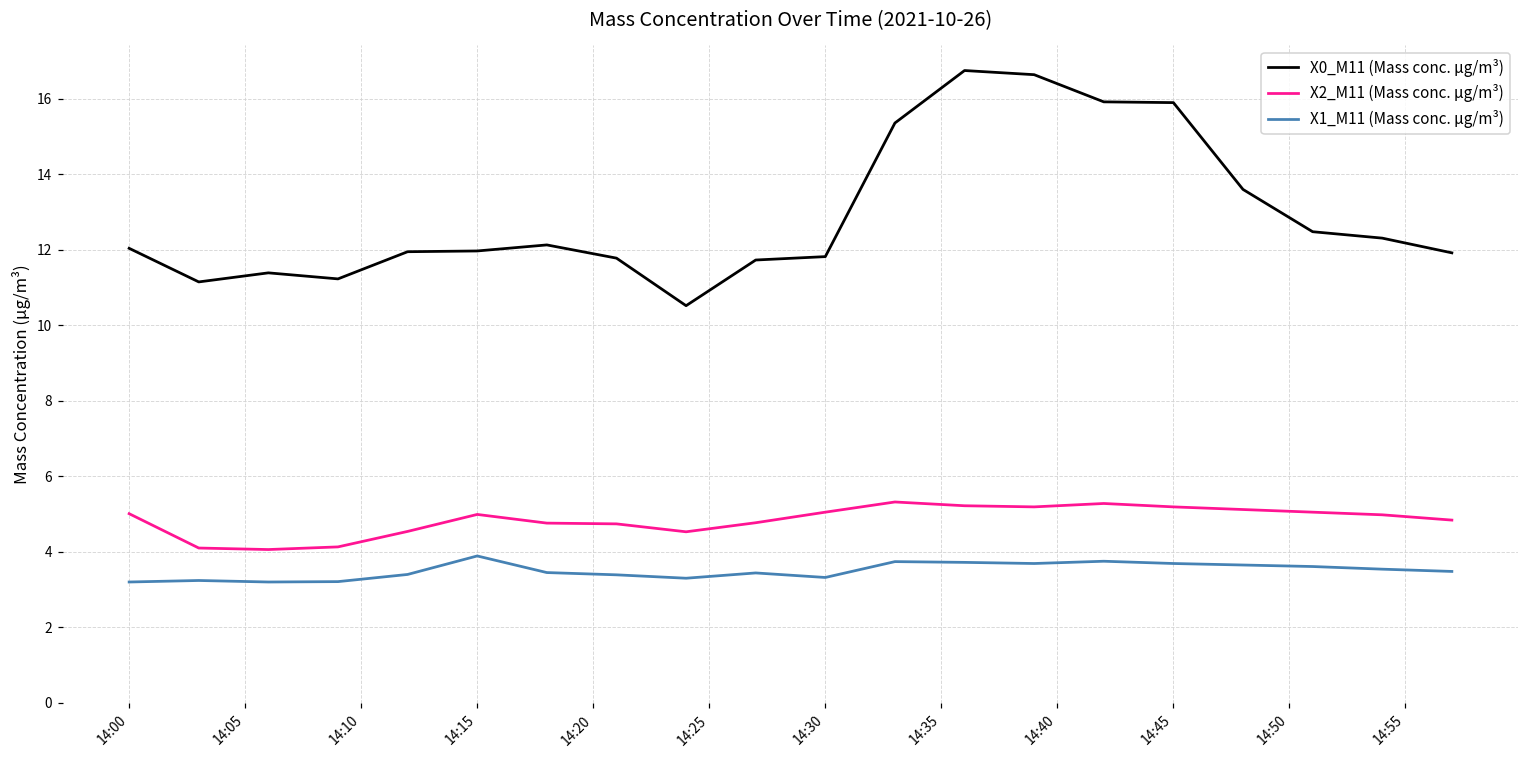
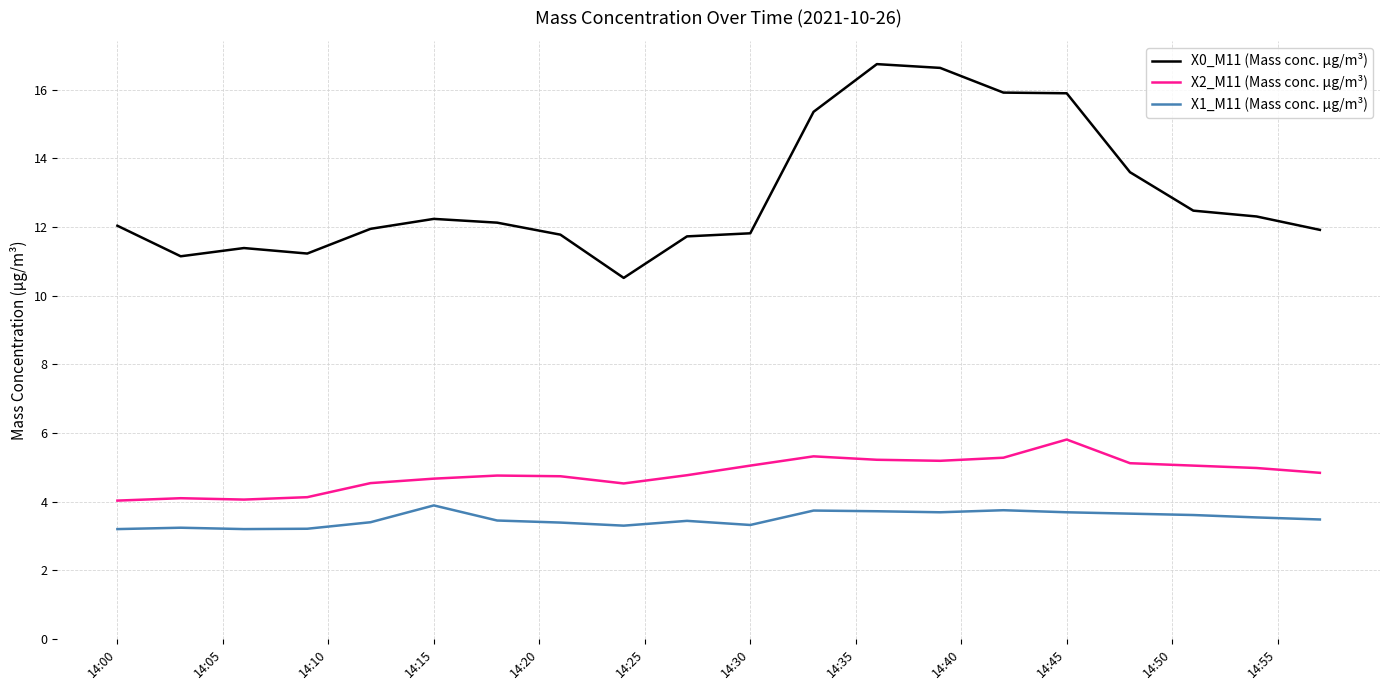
X2_M11 (Mass conc. μg/m³), 14:00: 5.0 -> 4.0
X0_M11 (Mass conc. μg/m³), 14:15: 12.0 -> 12.2
X2_M11 (Mass conc. μg/m³), 14:15: 5.0 -> 4.7
X2_M11 (Mass conc. μg/m³), 14:45: 5.2 -> 5.8
